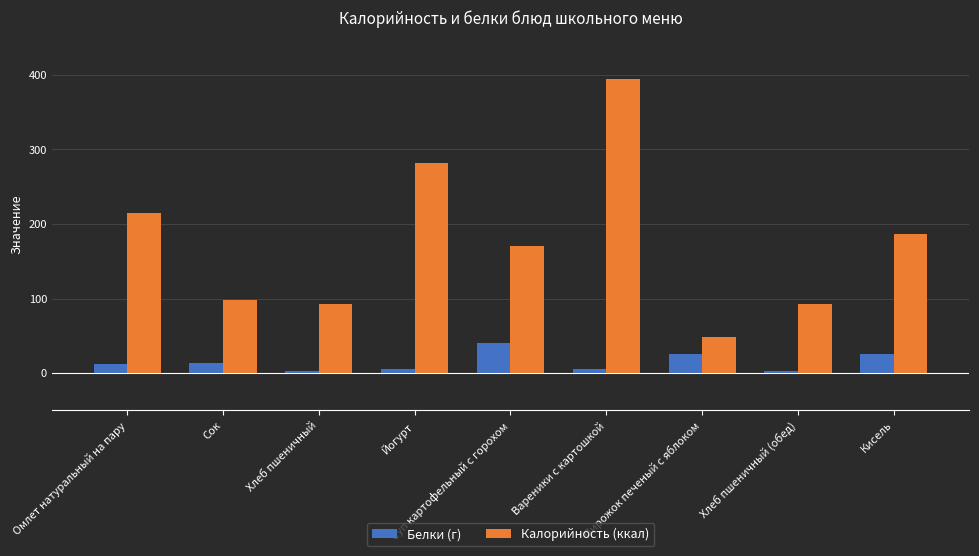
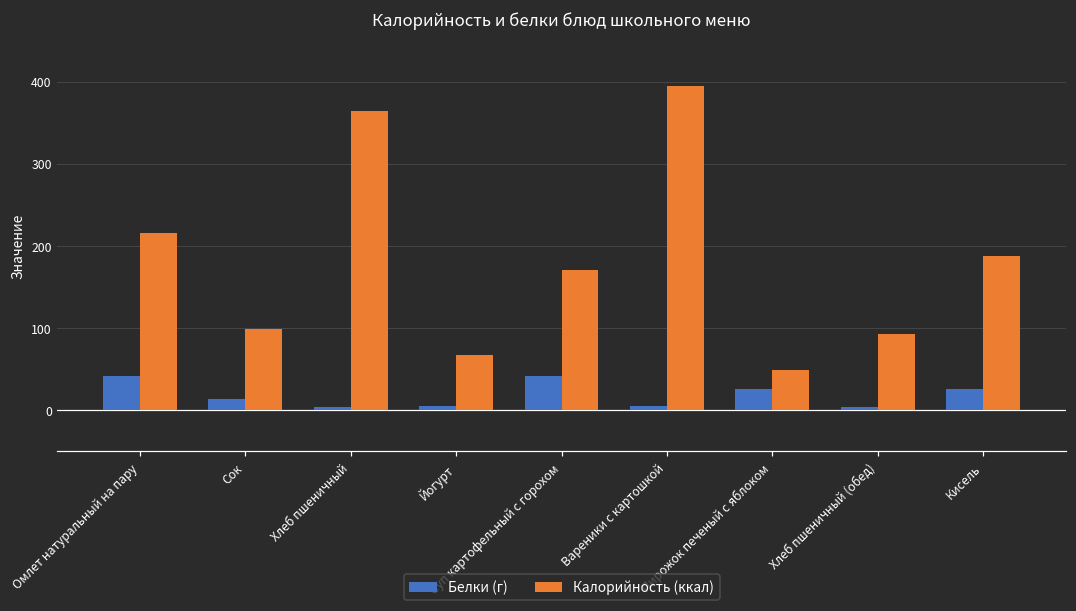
Белки (г), Омлет натуральный на пару: 10 -> 40
Калорийность (ккал), Хлеб пшеничный: 90 -> 360
Калорийность (ккал), Йогурт: 280 -> 70
